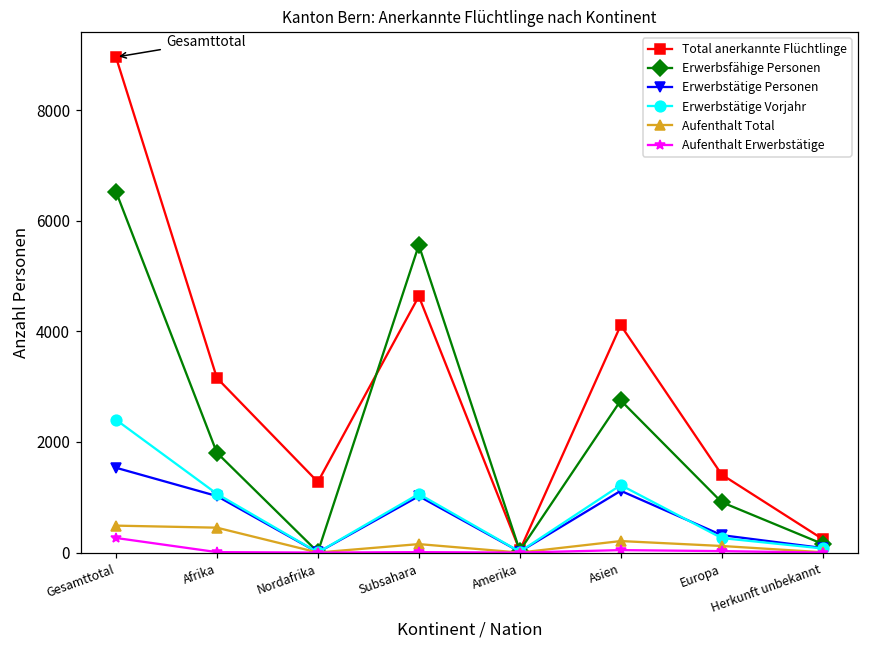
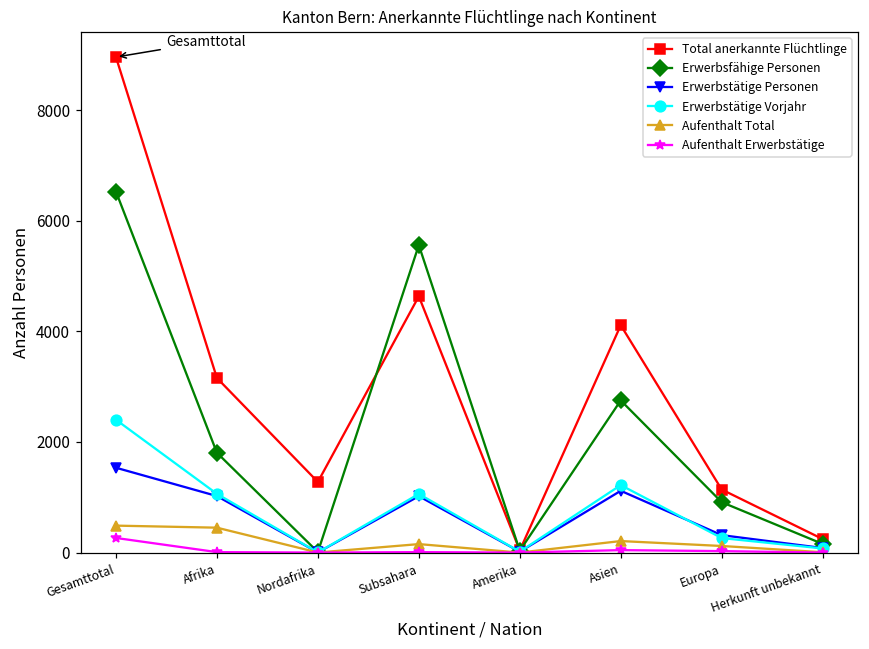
Total anerkannte Flüchtlinge, Europa: 1400 -> 1100
